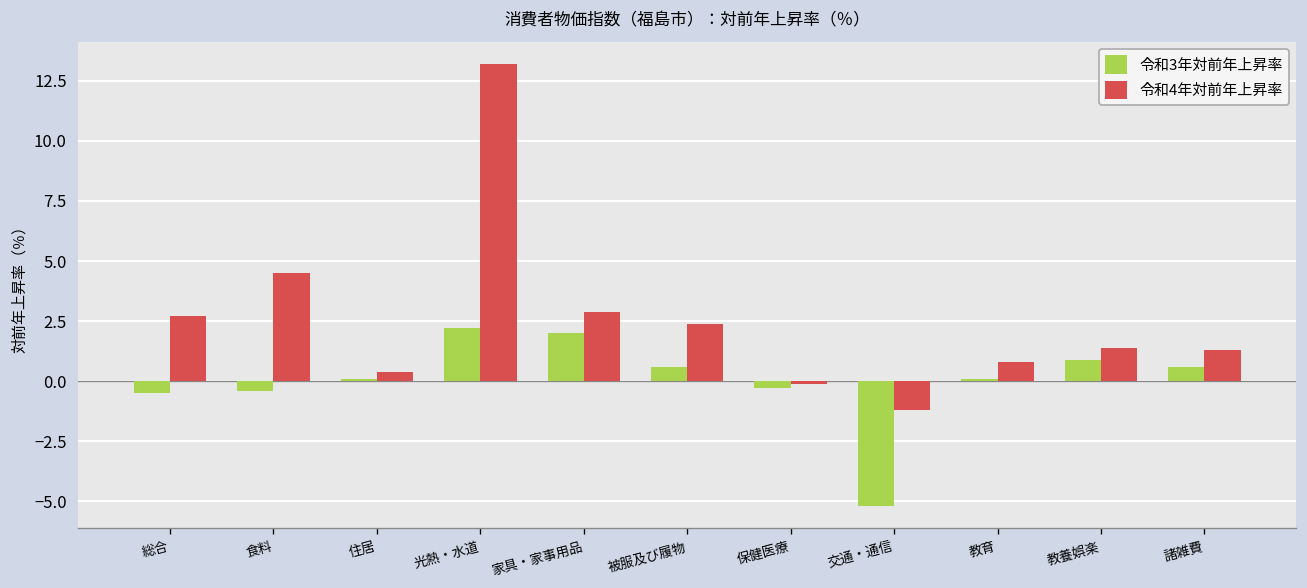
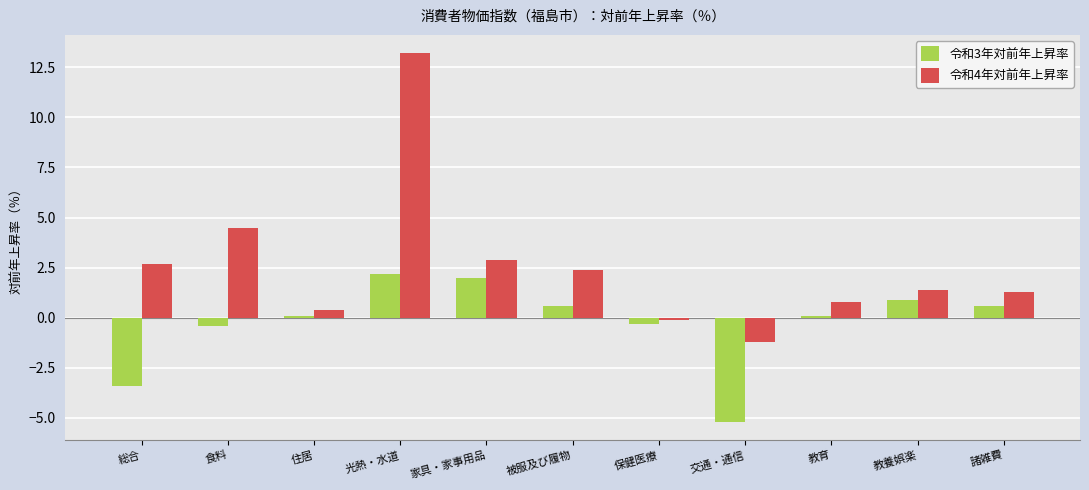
令和3年対前年上昇率, 総合: -0.5 -> -3.4
